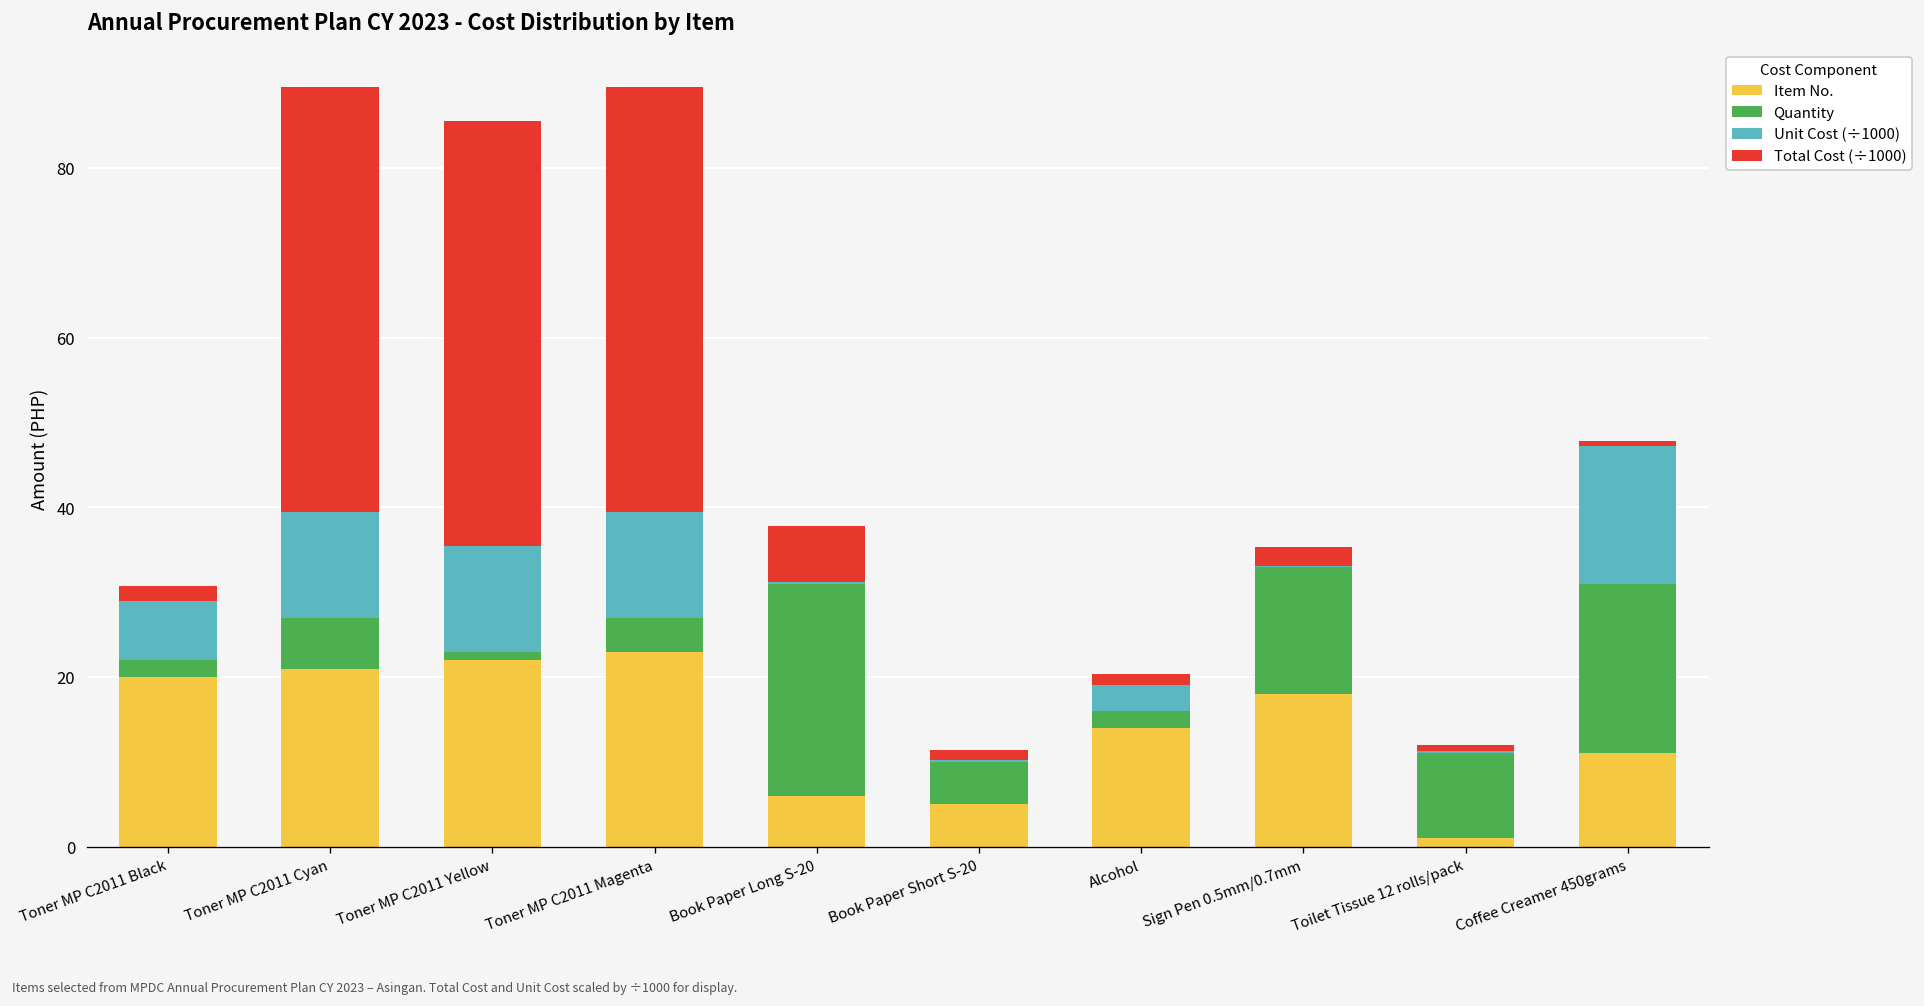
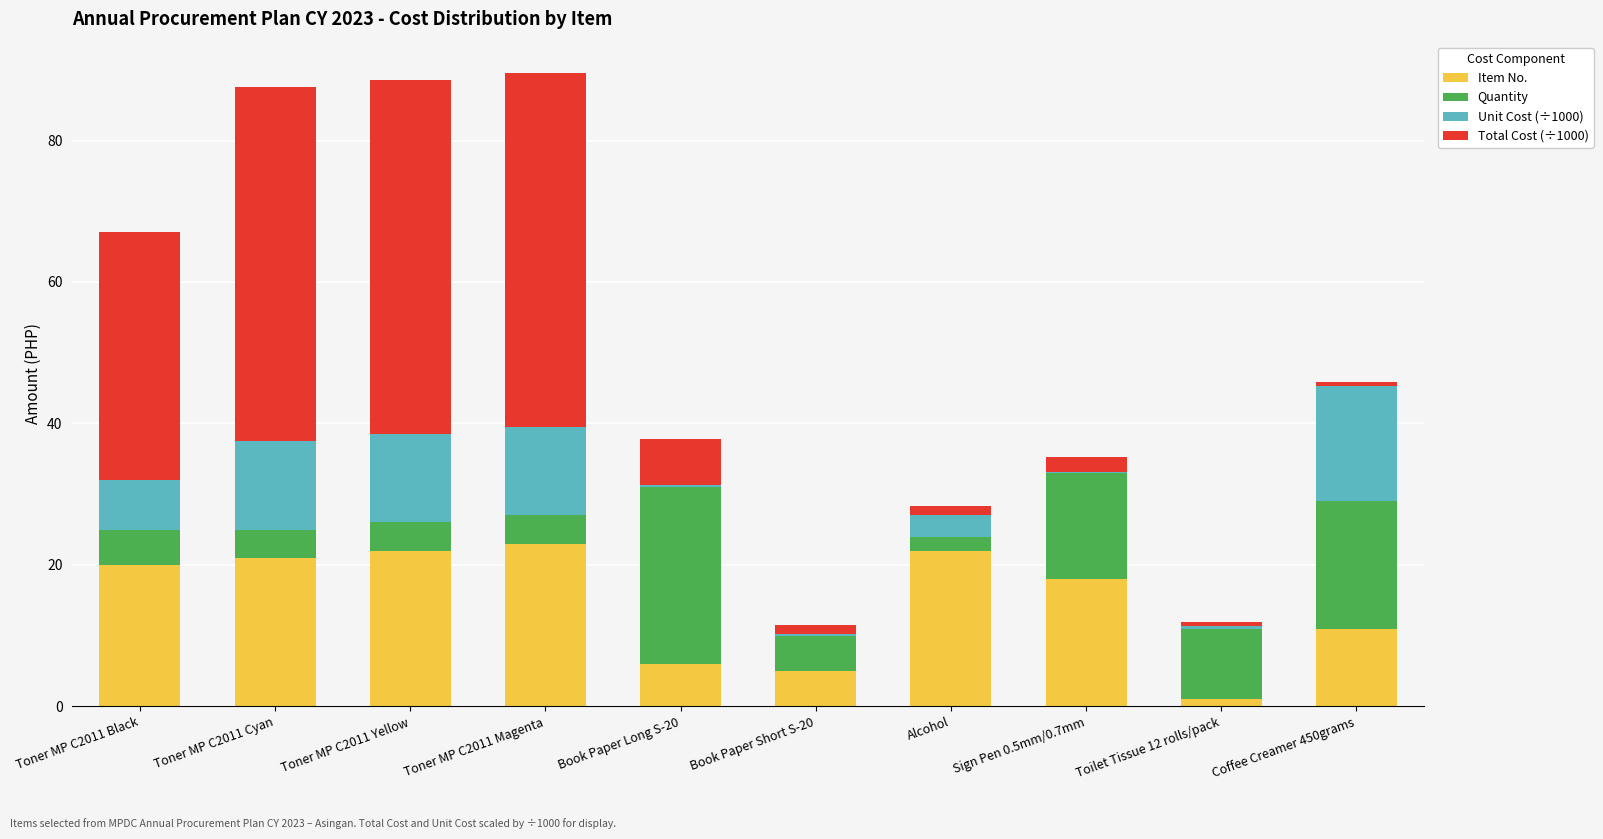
Quantity, Toner MP C2011 Black: 2 -> 5
Total Cost (÷1000), Toner MP C2011 Black: 2 -> 35
Quantity, Toner MP C2011 Cyan: 6 -> 4
Quantity, Toner MP C2011 Yellow: 1 -> 4
Item No., Alcohol: 14 -> 22
Quantity, Coffee Creamer 450grams: 20 -> 18
